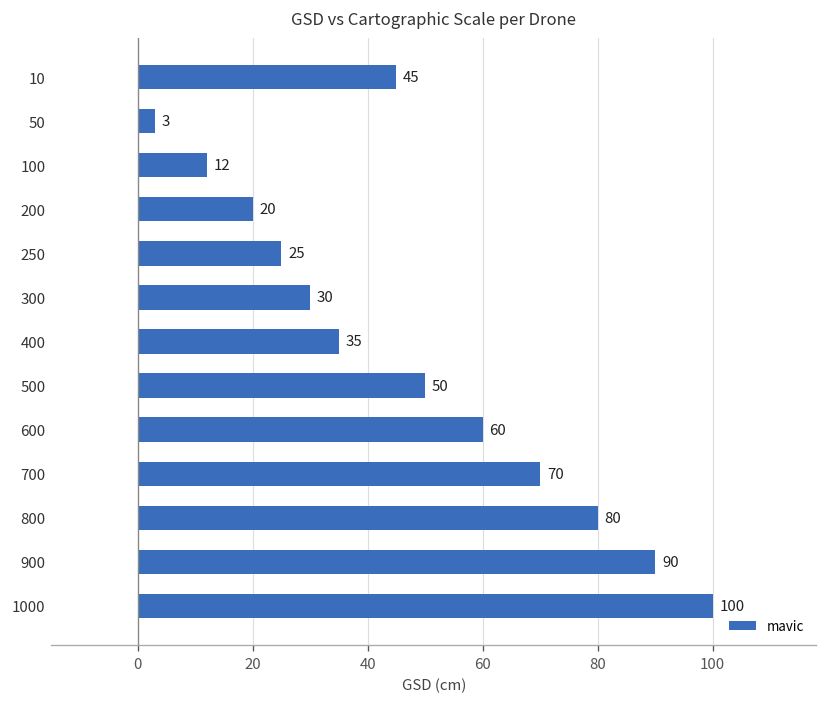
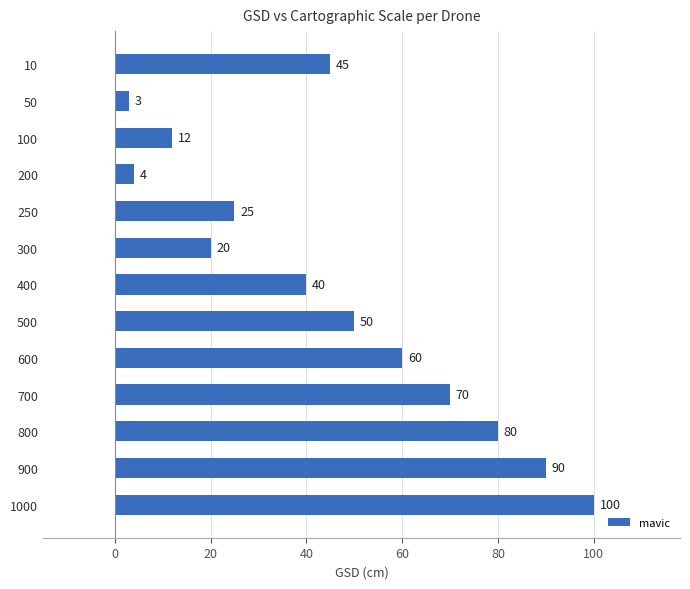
200: 20 -> 4
300: 30 -> 20
400: 35 -> 40
